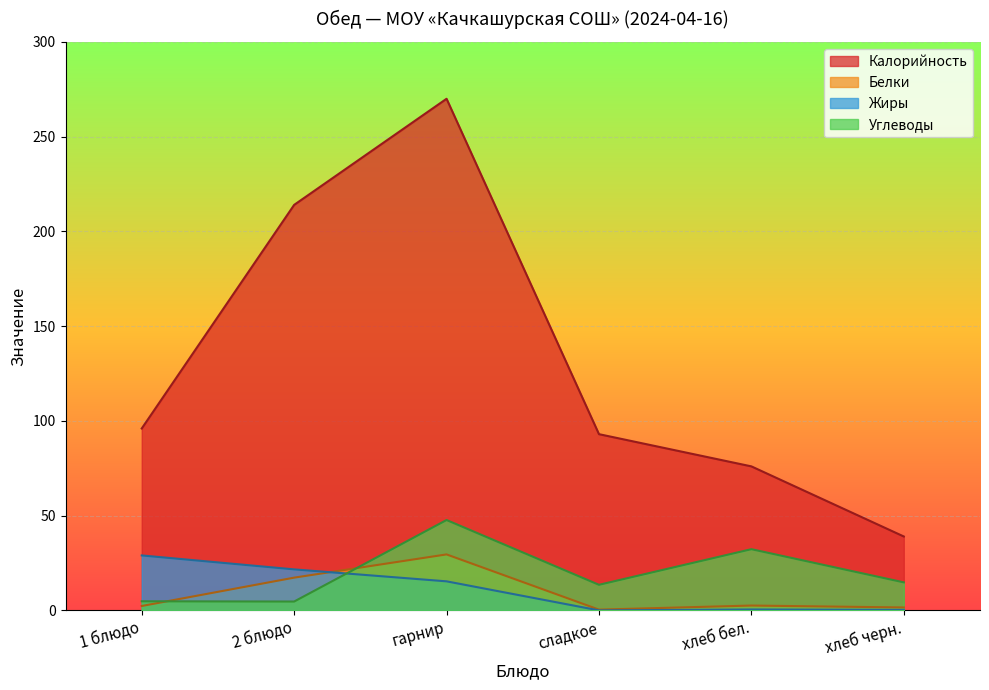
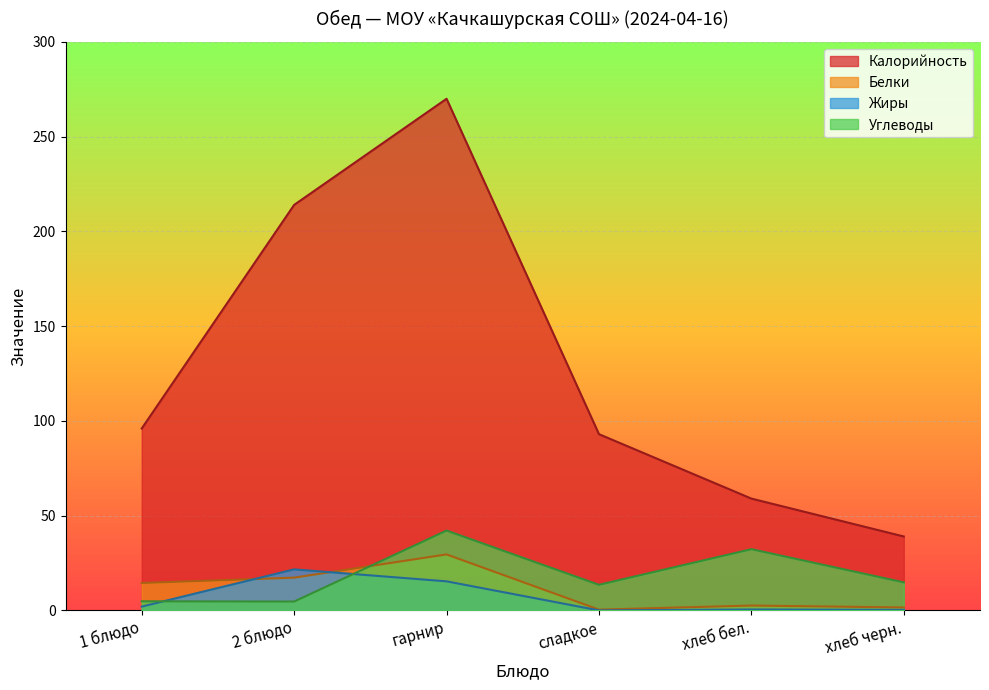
Белки, 1 блюдо: 2 -> 14
Жиры, 1 блюдо: 29 -> 2
Углеводы, гарнир: 48 -> 42
Калорийность, хлеб бел.: 76 -> 59
